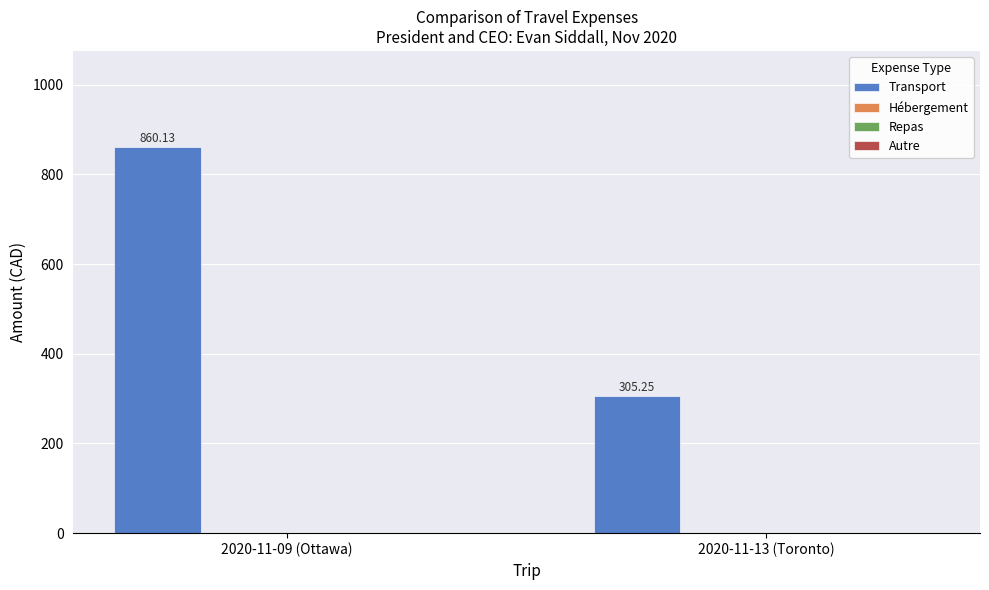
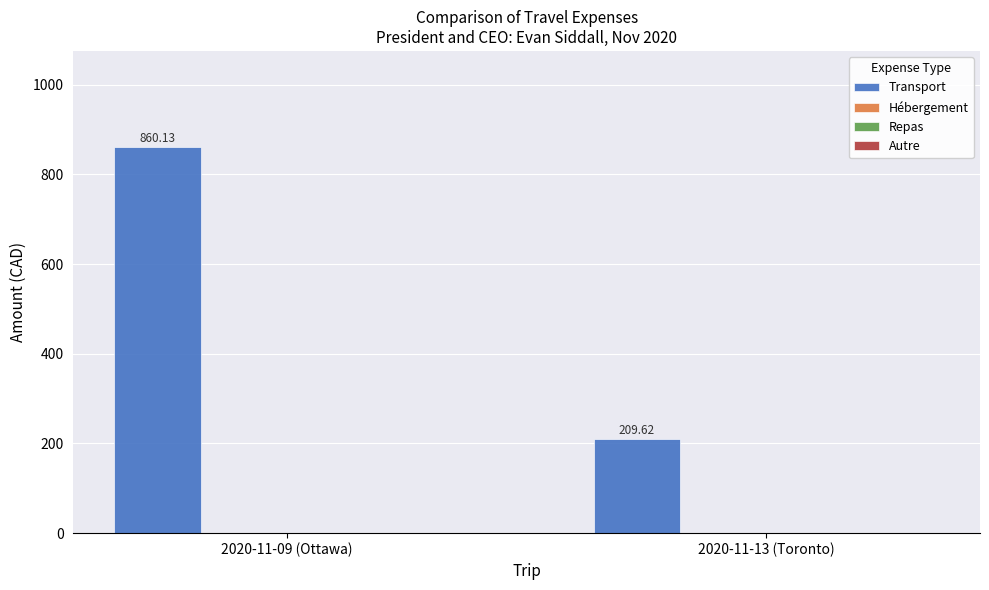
Transport, 2020-11-13 (Toronto): 305.25 -> 209.62
